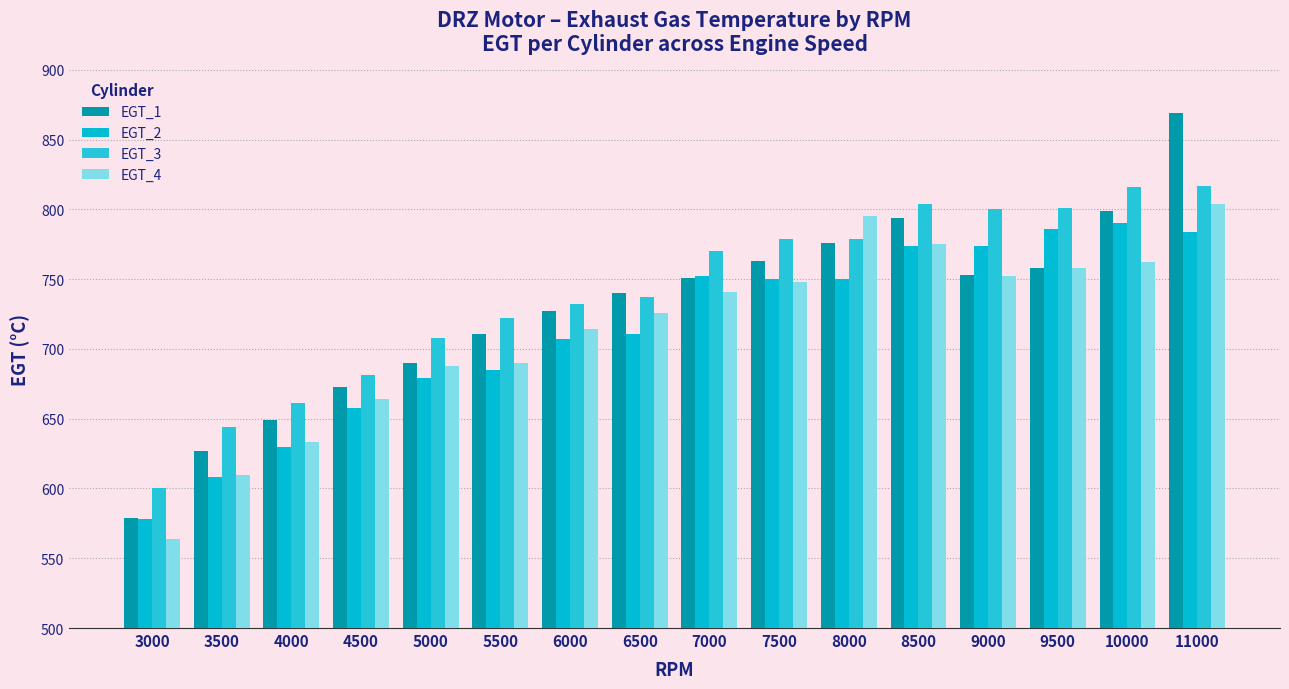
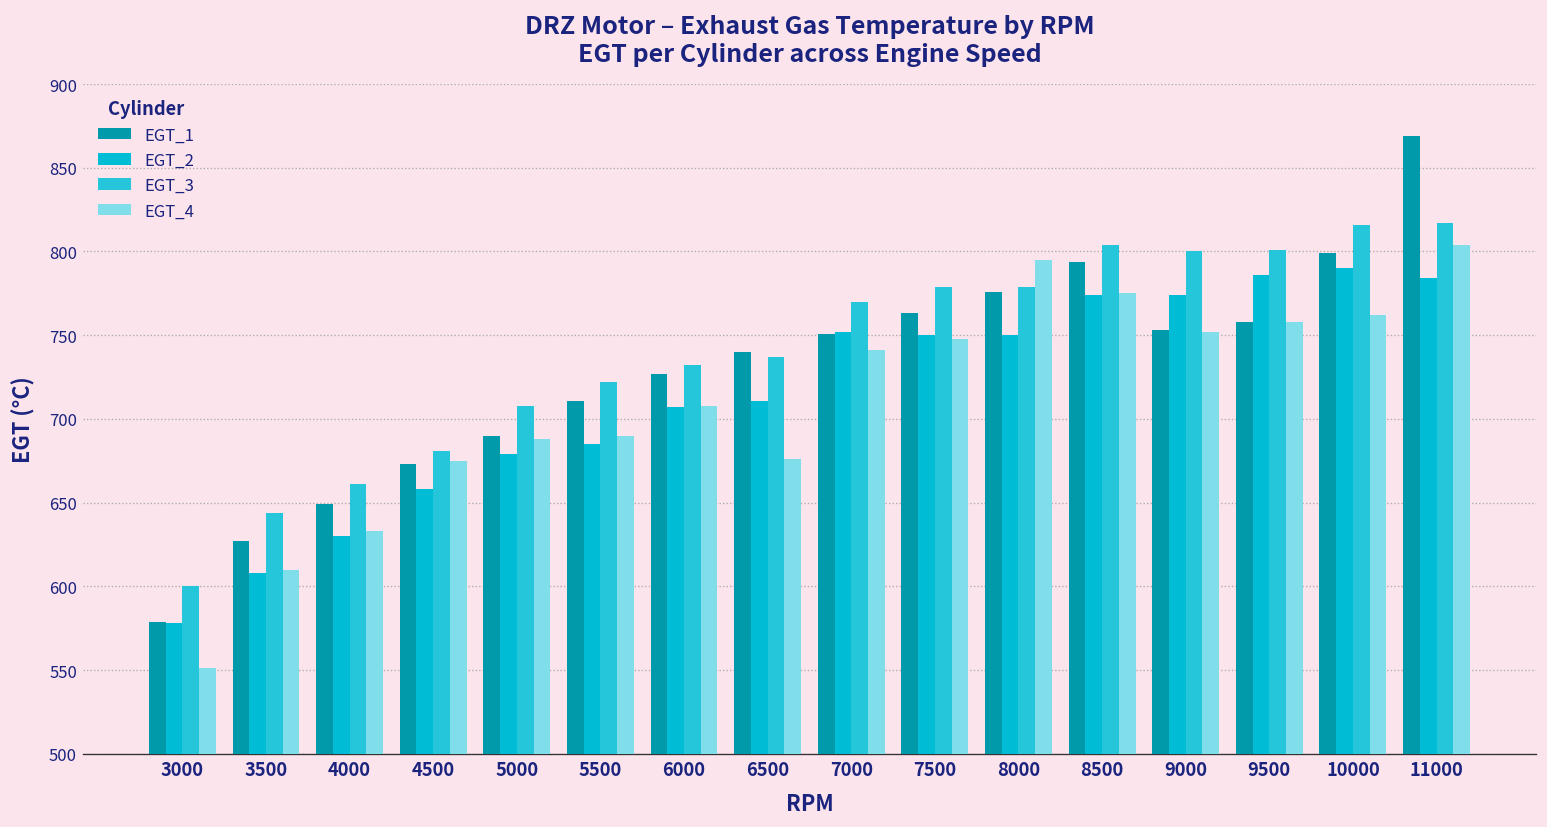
EGT_4, 3000: 564 -> 551
EGT_4, 4500: 664 -> 675
EGT_4, 6000: 714 -> 708
EGT_4, 6500: 726 -> 676
